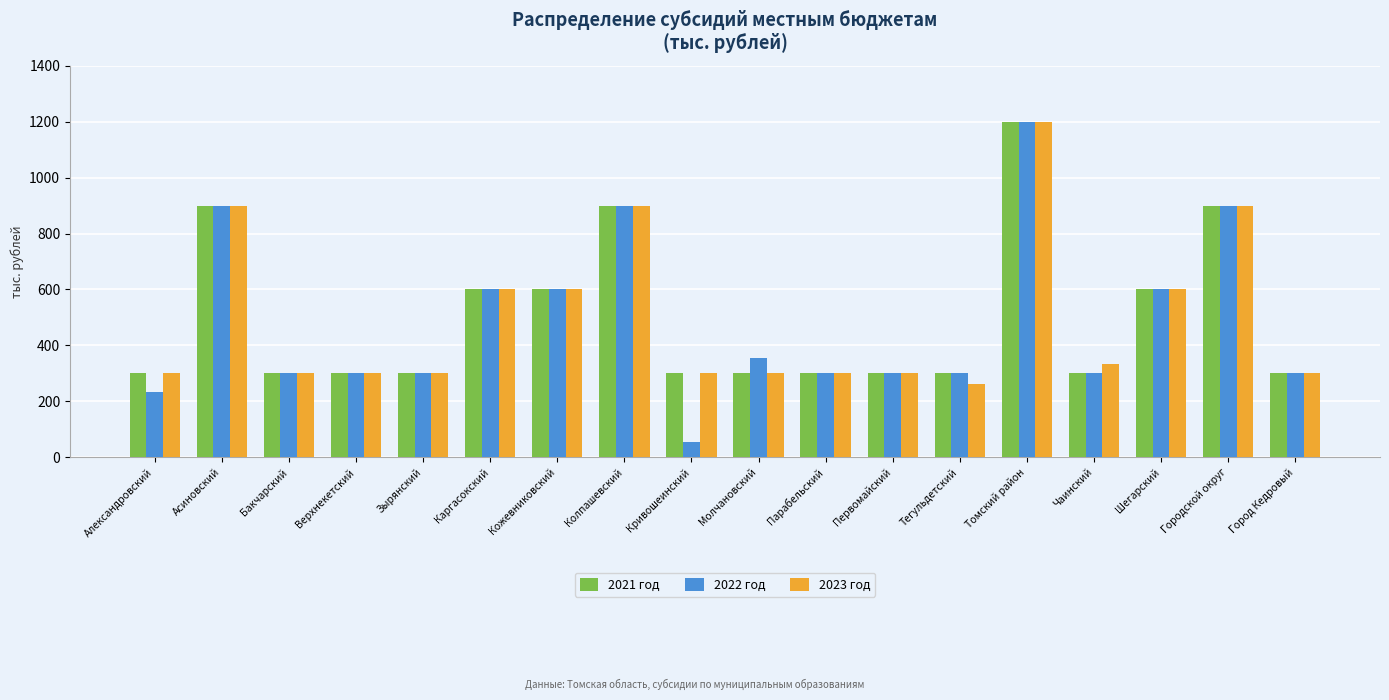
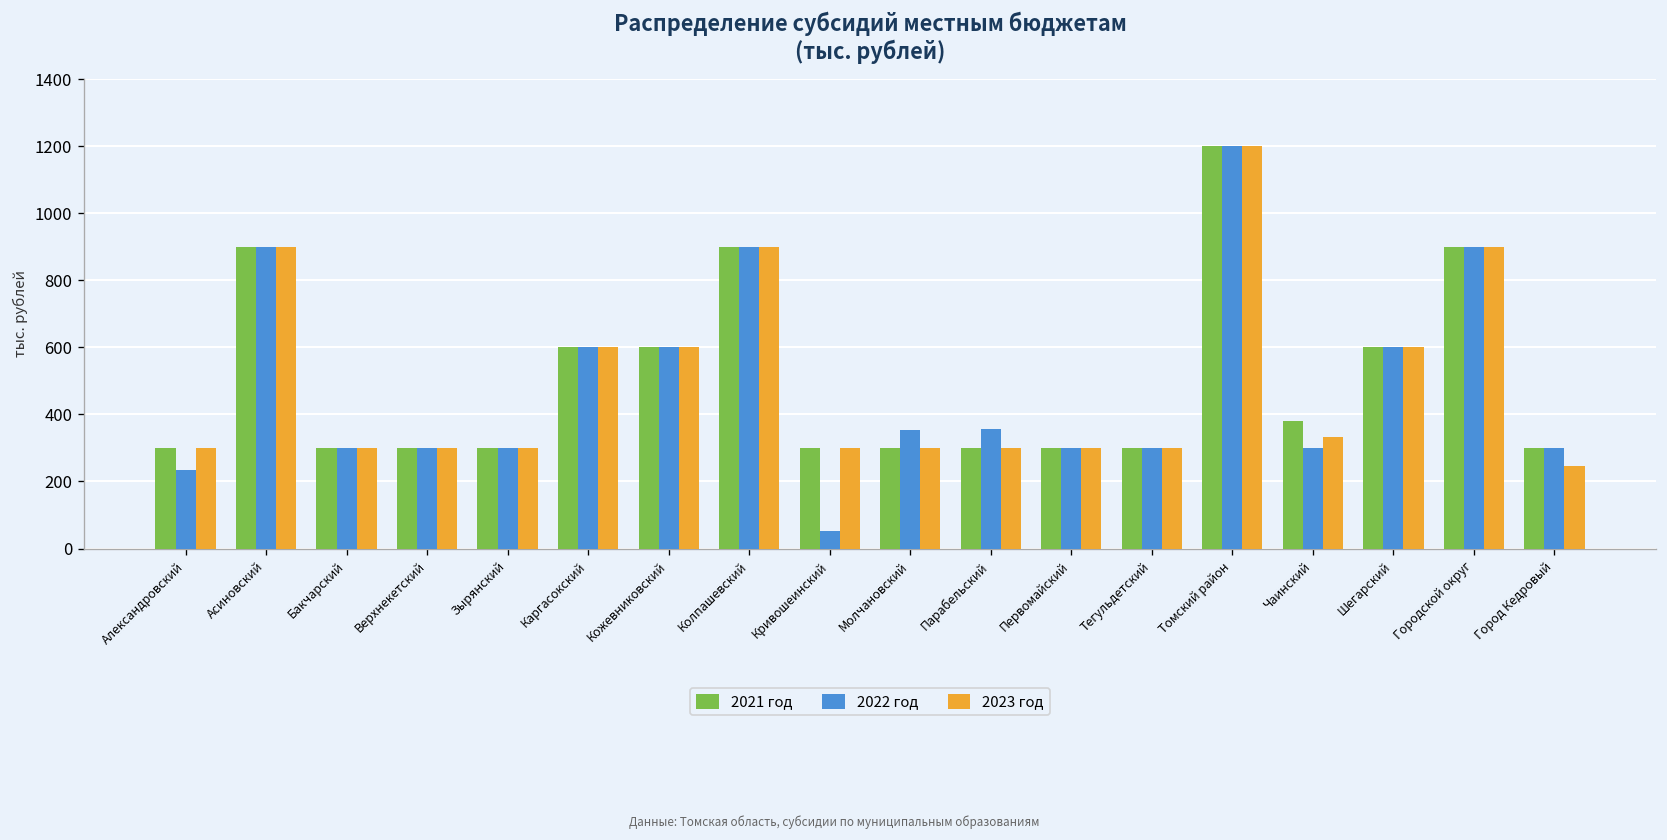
2022 год, Парабельский: 300 -> 360
2023 год, Тегульдетский: 260 -> 300
2021 год, Чаинский: 300 -> 380
2023 год, Город Кедровый: 300 -> 250
